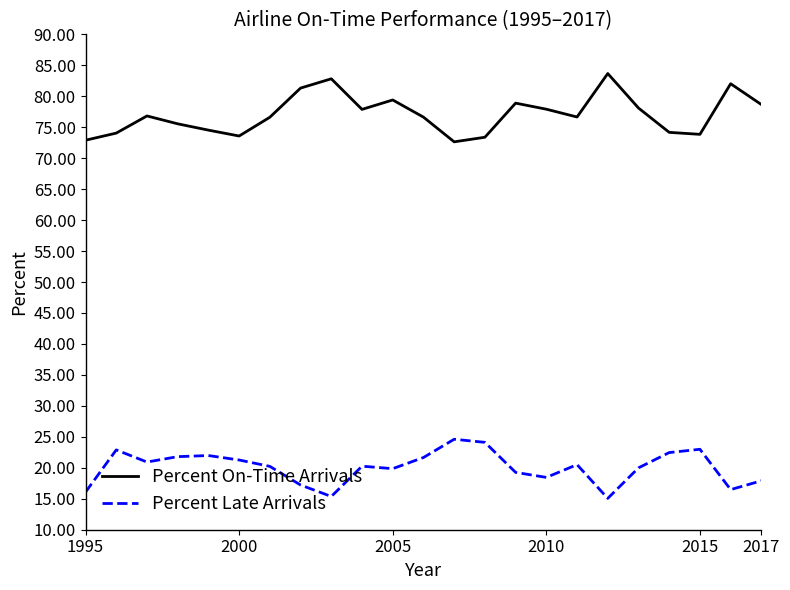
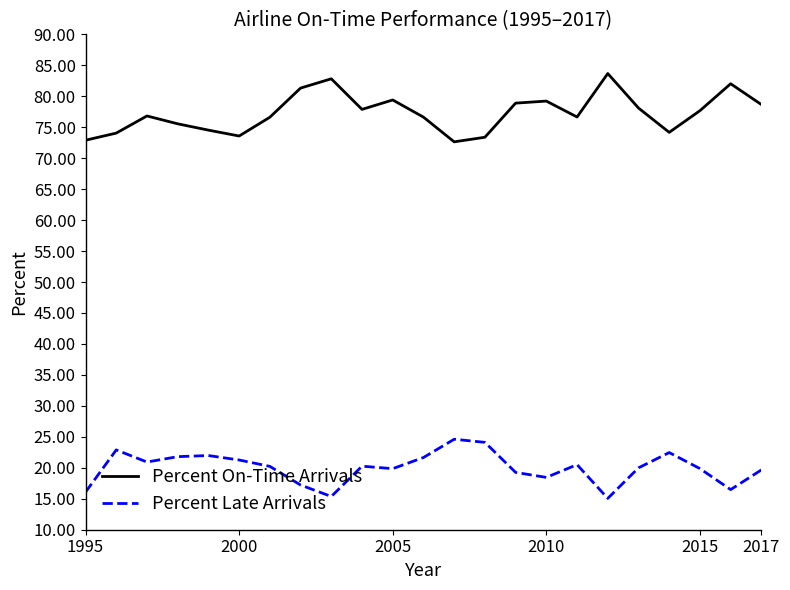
Percent On-Time Arrivals, 2010: 78 -> 79
Percent On-Time Arrivals, 2015: 74 -> 78
Percent Late Arrivals, 2015: 23 -> 20
Percent Late Arrivals, 2017: 18 -> 20
